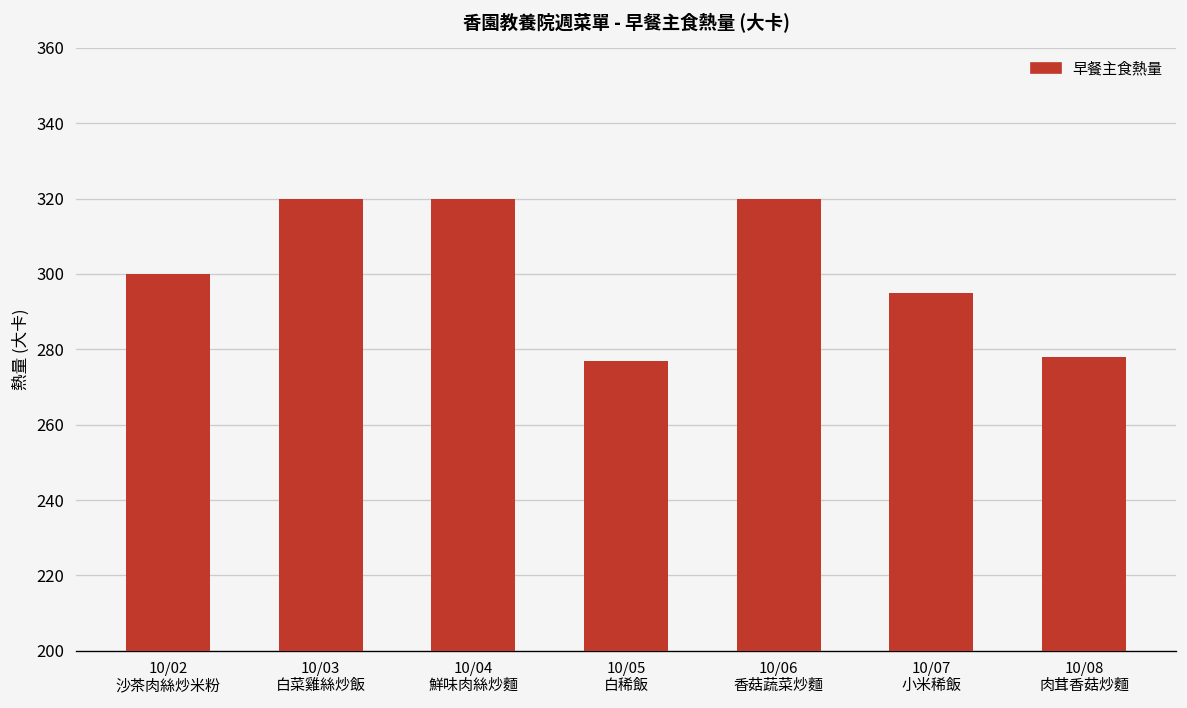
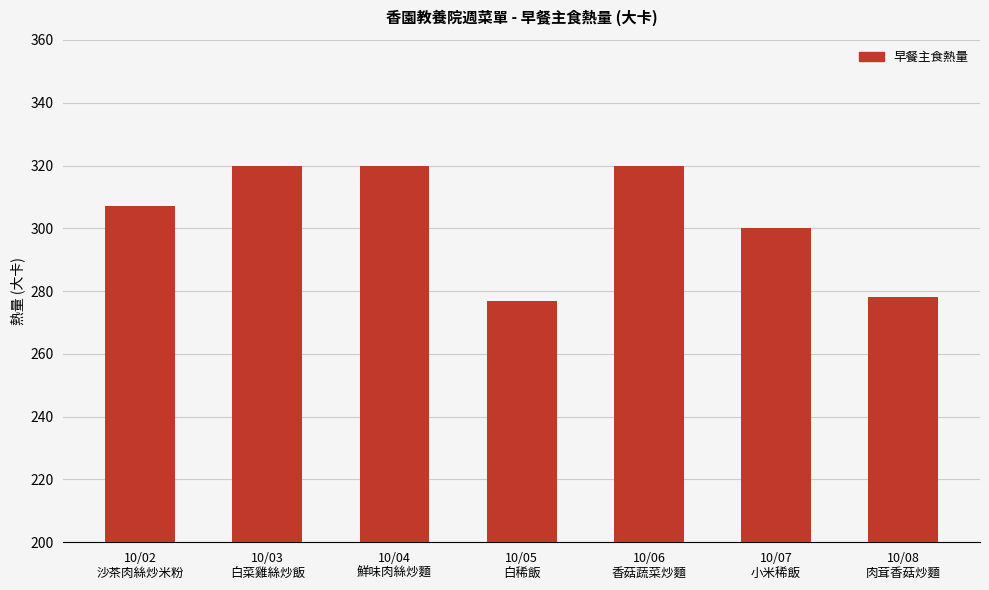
10/02 沙茶肉絲炒米粉: 300 -> 307
10/07 小米稀飯: 295 -> 300
